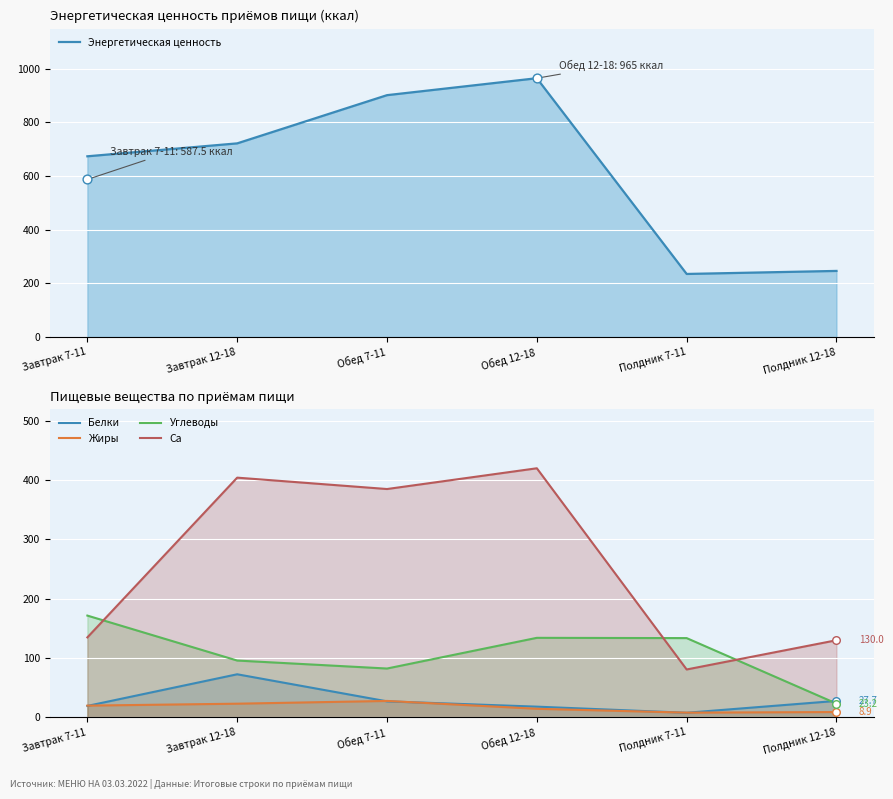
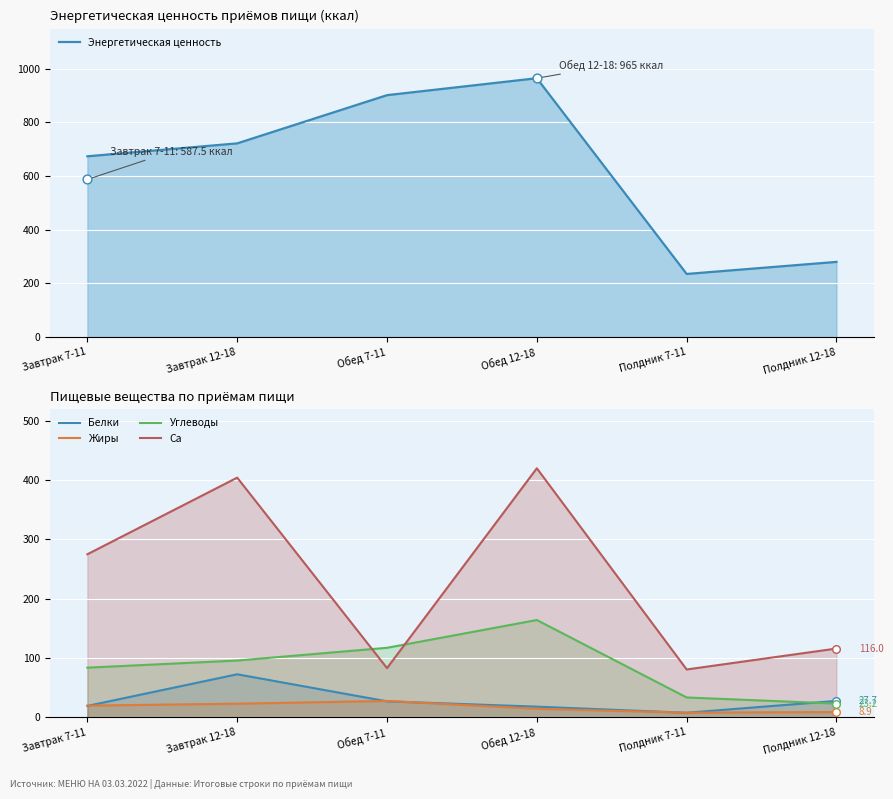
Энергетическая ценность приёмов пищи (ккал), Энергетическая ценность, Полдник 12-18: 250 -> 280
Пищевые вещества по приёмам пищи, Углеводы, Завтрак 7-11: 170 -> 80
Пищевые вещества по приёмам пищи, Ca, Завтрак 7-11: 130 -> 280
Пищевые вещества по приёмам пищи, Углеводы, Обед 7-11: 80 -> 120
Пищевые вещества по приёмам пищи, Ca, Обед 7-11: 390 -> 80
Пищевые вещества по приёмам пищи, Углеводы, Обед 12-18: 130 -> 160
Пищевые вещества по приёмам пищи, Углеводы, Полдник 7-11: 130 -> 30
Пищевые вещества по приёмам пищи, Ca, Полдник 12-18: 130.0 -> 116.0
